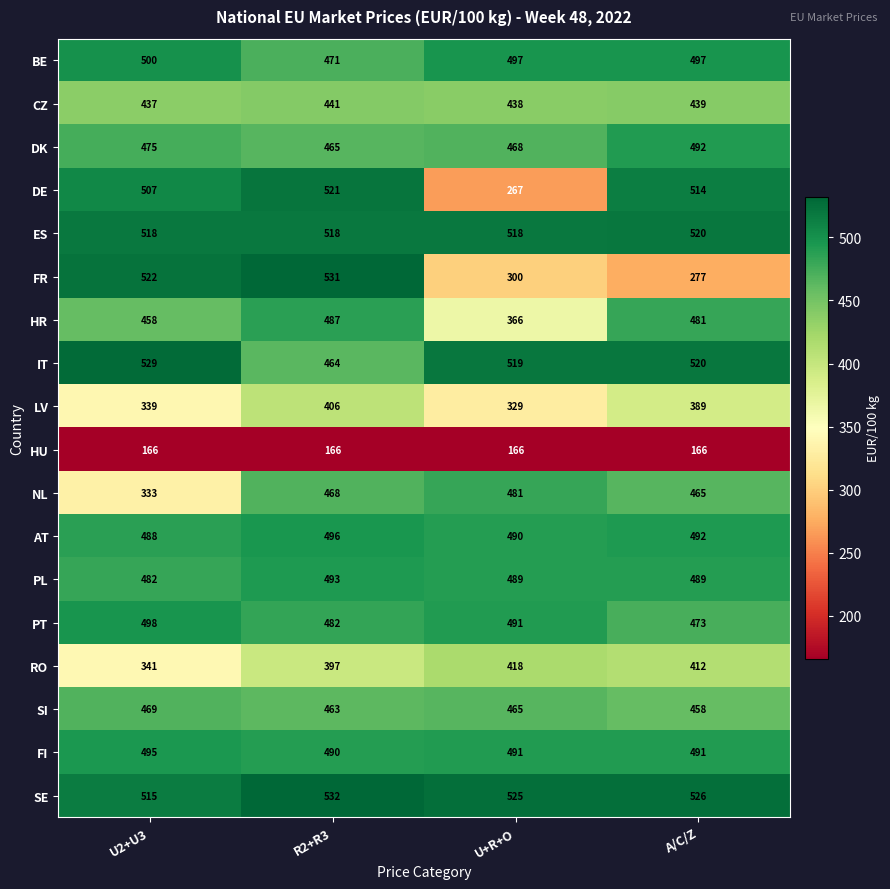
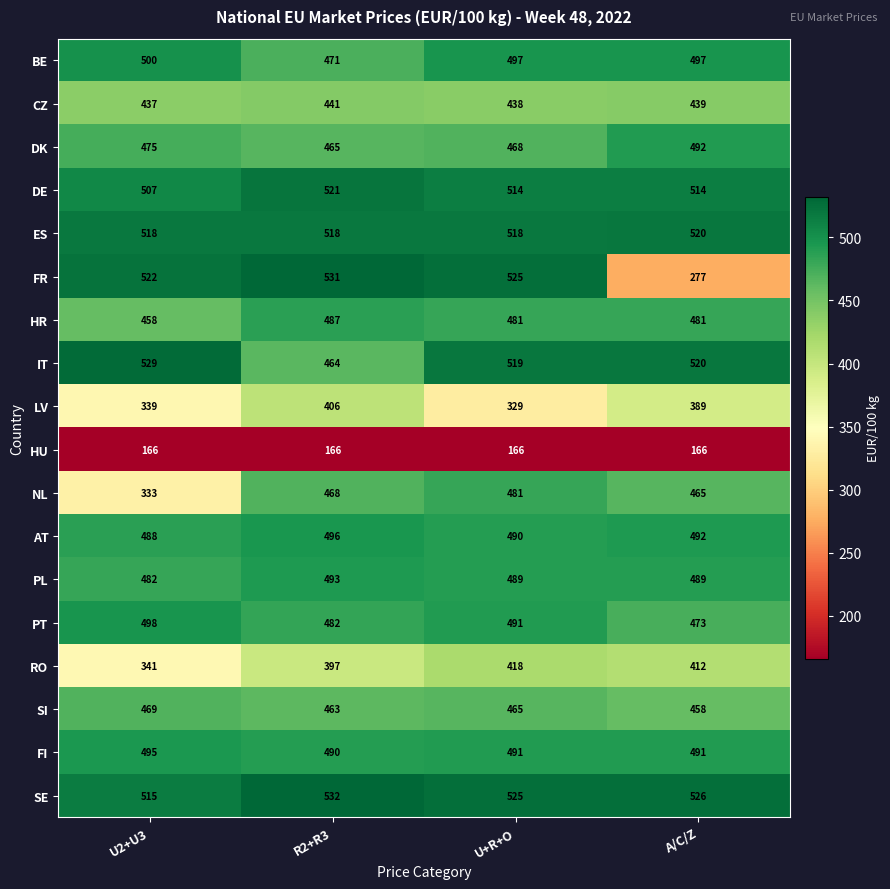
DE, U+R+O: 267 -> 514
FR, U+R+O: 300 -> 525
HR, U+R+O: 366 -> 481
